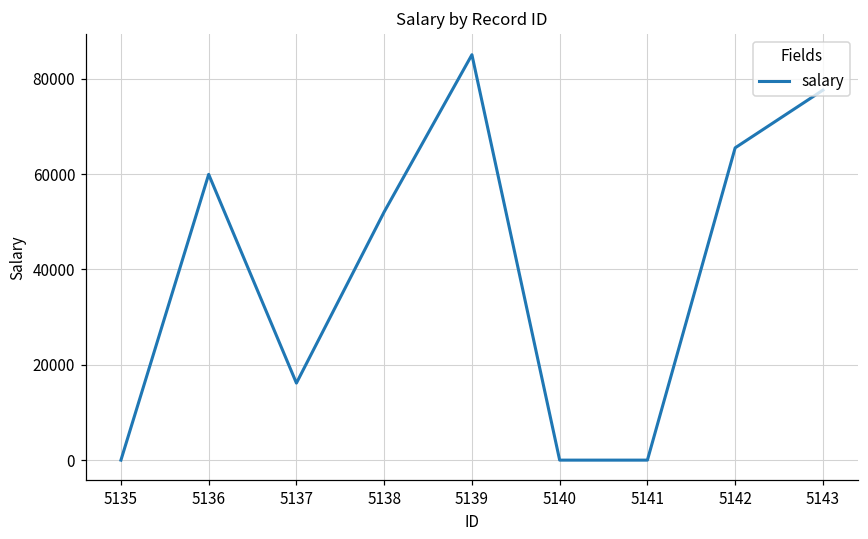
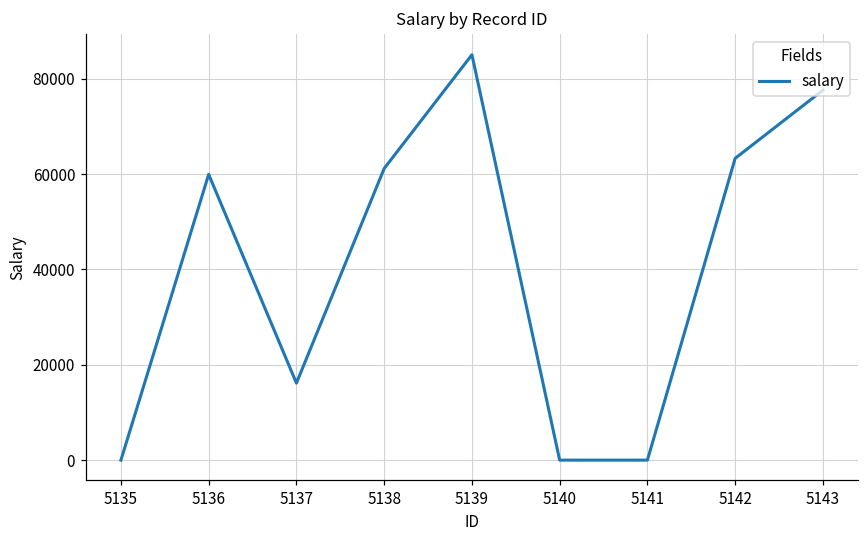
5138: 52000 -> 61000
5142: 65000 -> 63000
